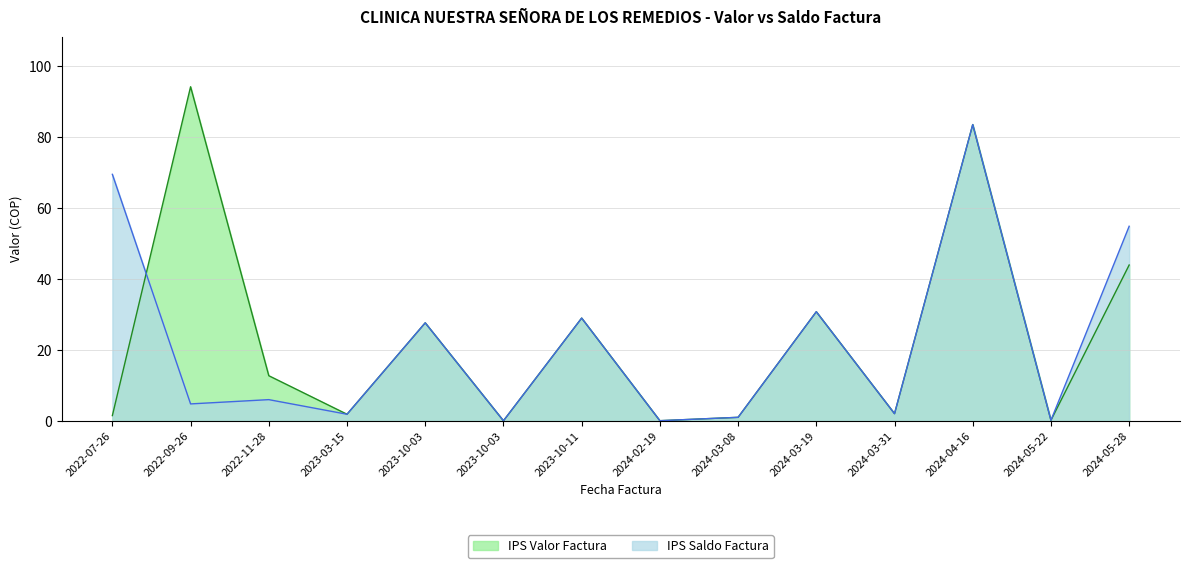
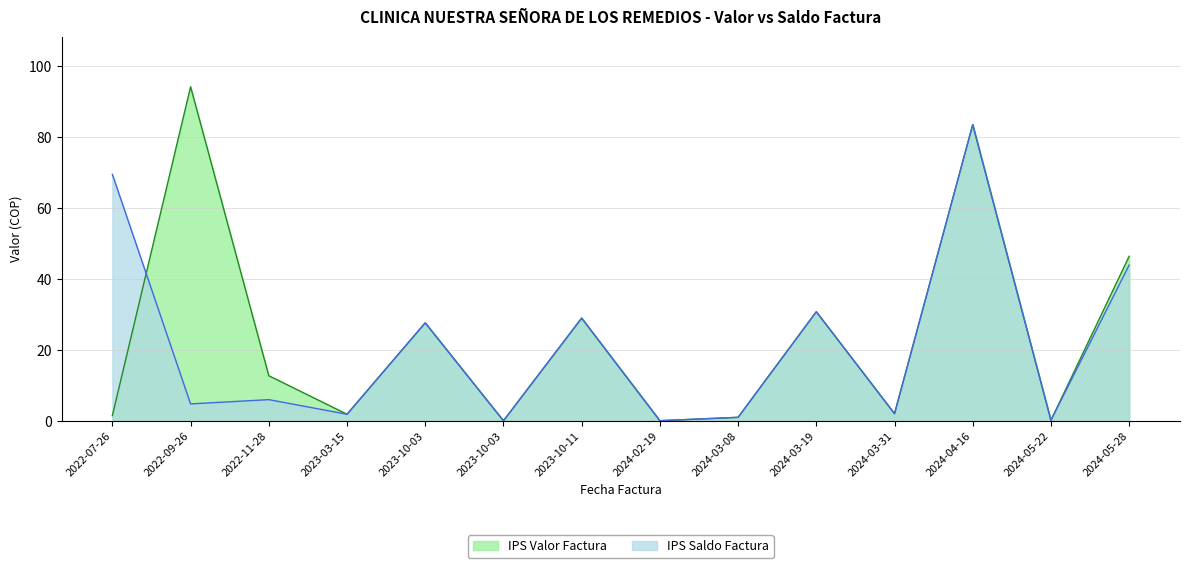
IPS Valor Factura, 2024-05-28: 44 -> 46
IPS Saldo Factura, 2024-05-28: 55 -> 44
